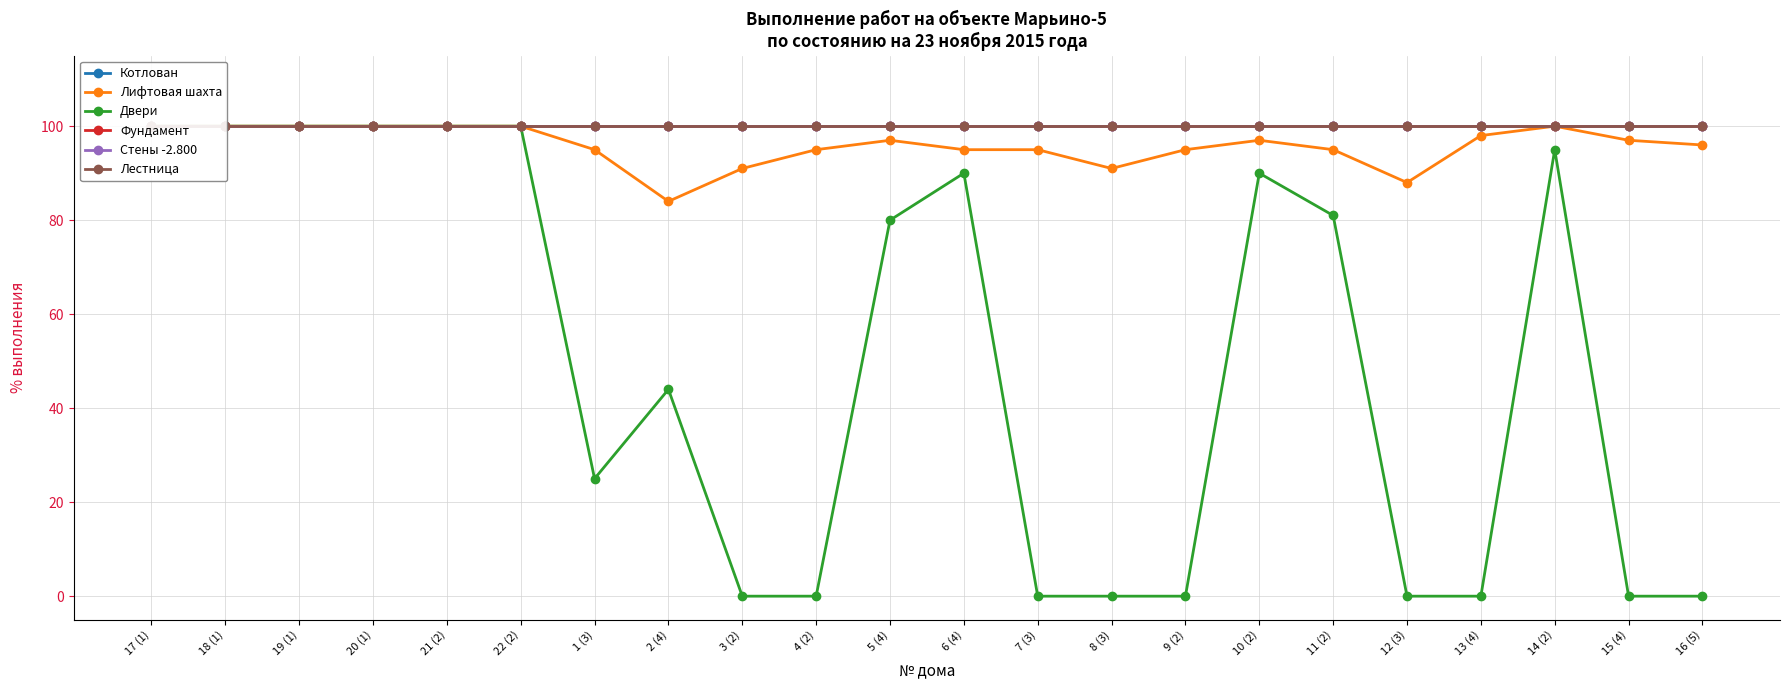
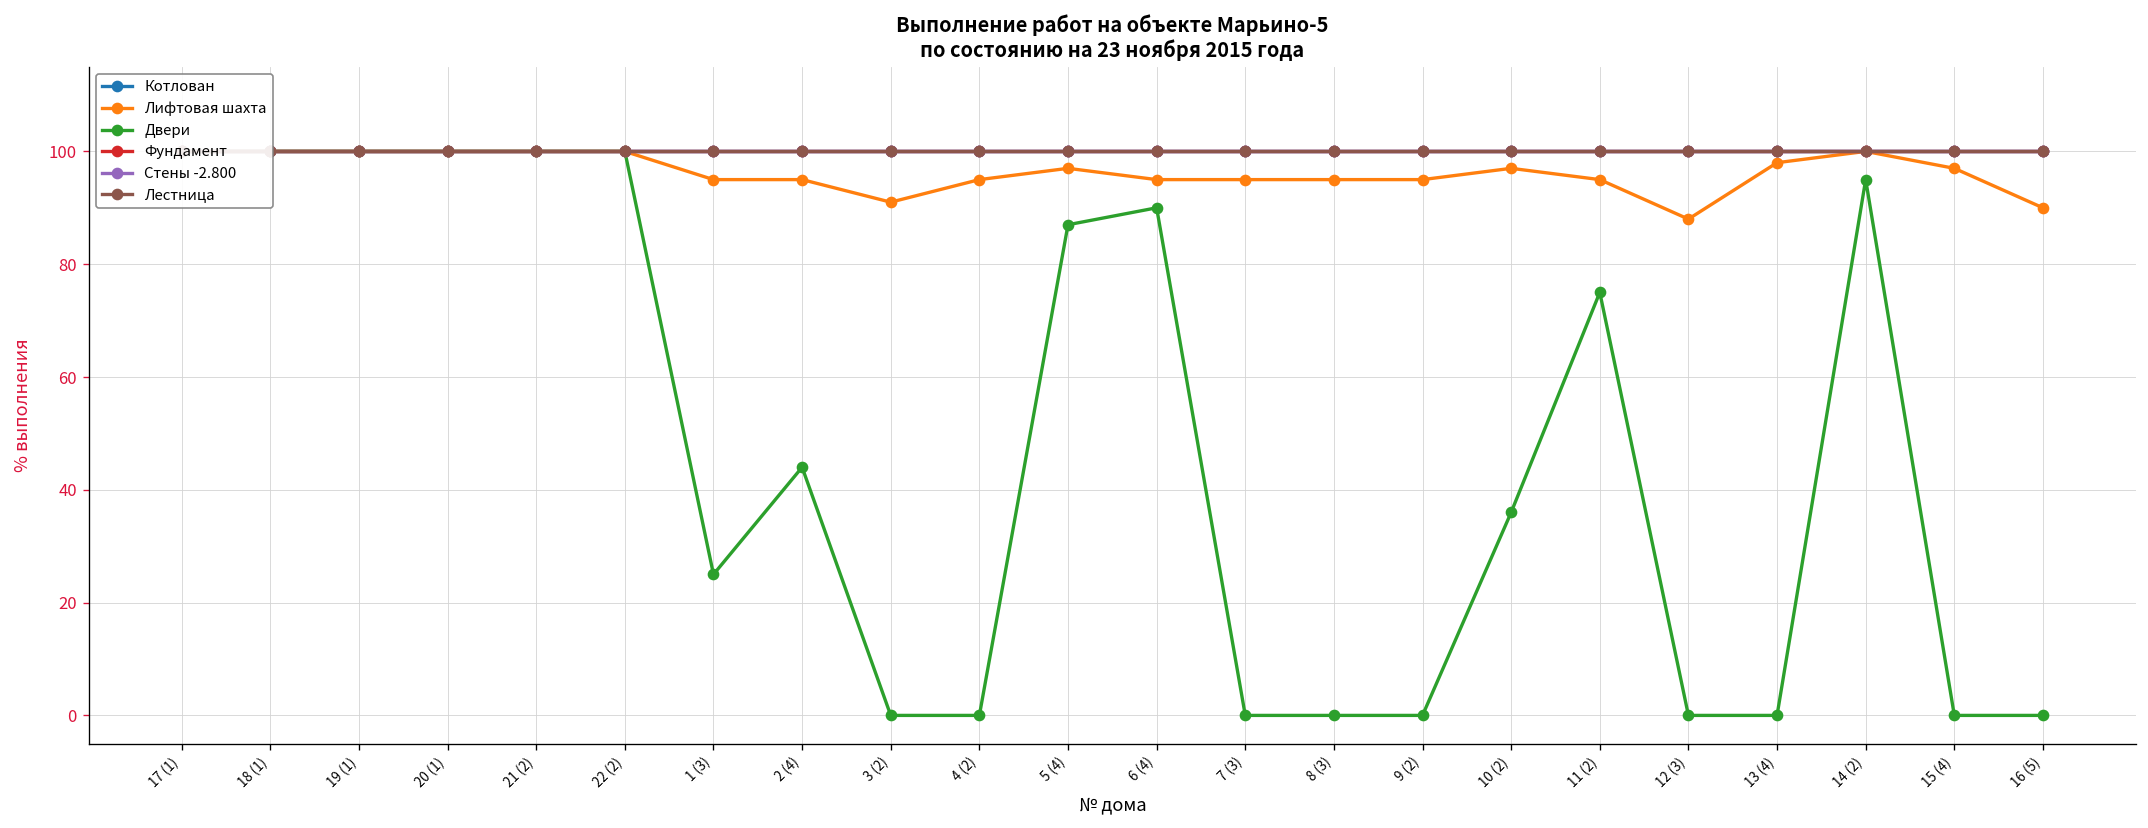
Лифтовая шахта, 2 (4): 84 -> 95
Двери, 5 (4): 80 -> 87
Лифтовая шахта, 8 (3): 91 -> 95
Двери, 10 (2): 90 -> 36
Двери, 11 (2): 81 -> 75
Лифтовая шахта, 16 (5): 96 -> 90
